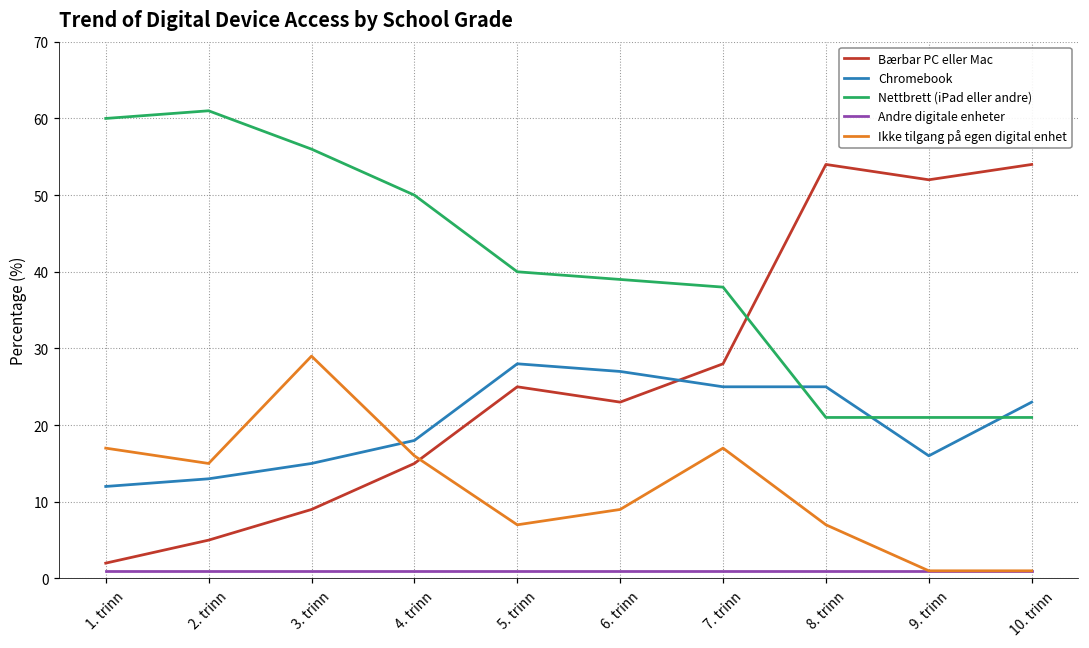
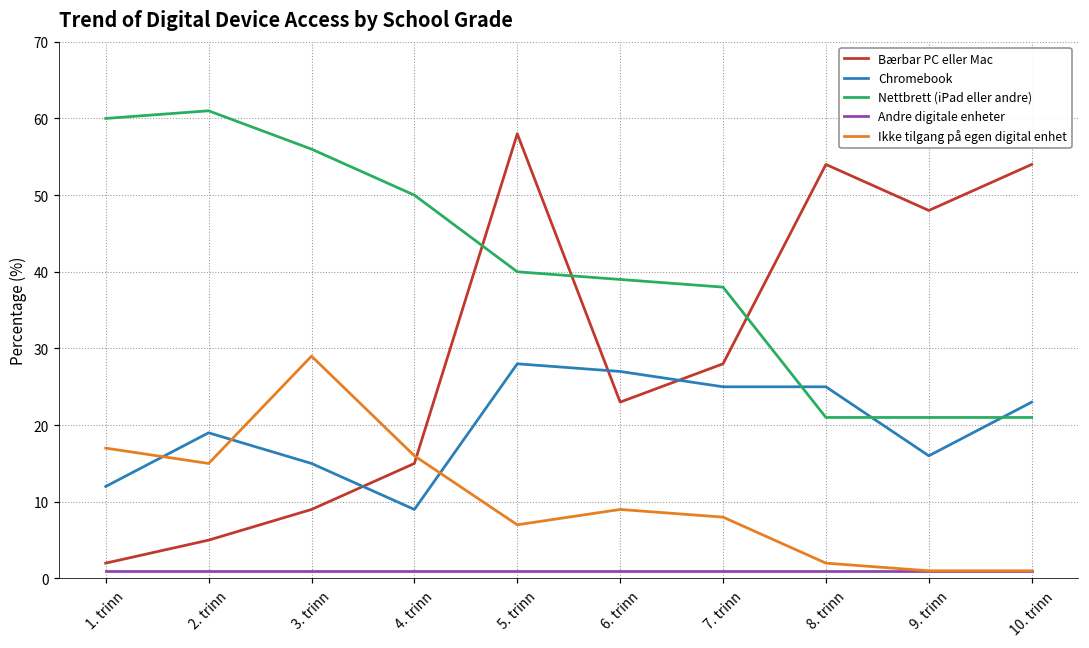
Chromebook, 2. trinn: 13 -> 19
Chromebook, 4. trinn: 18 -> 9
Bærbar PC eller Mac, 5. trinn: 25 -> 58
Ikke tilgang på egen digital enhet, 7. trinn: 17 -> 8
Ikke tilgang på egen digital enhet, 8. trinn: 7 -> 2
Bærbar PC eller Mac, 9. trinn: 52 -> 48
